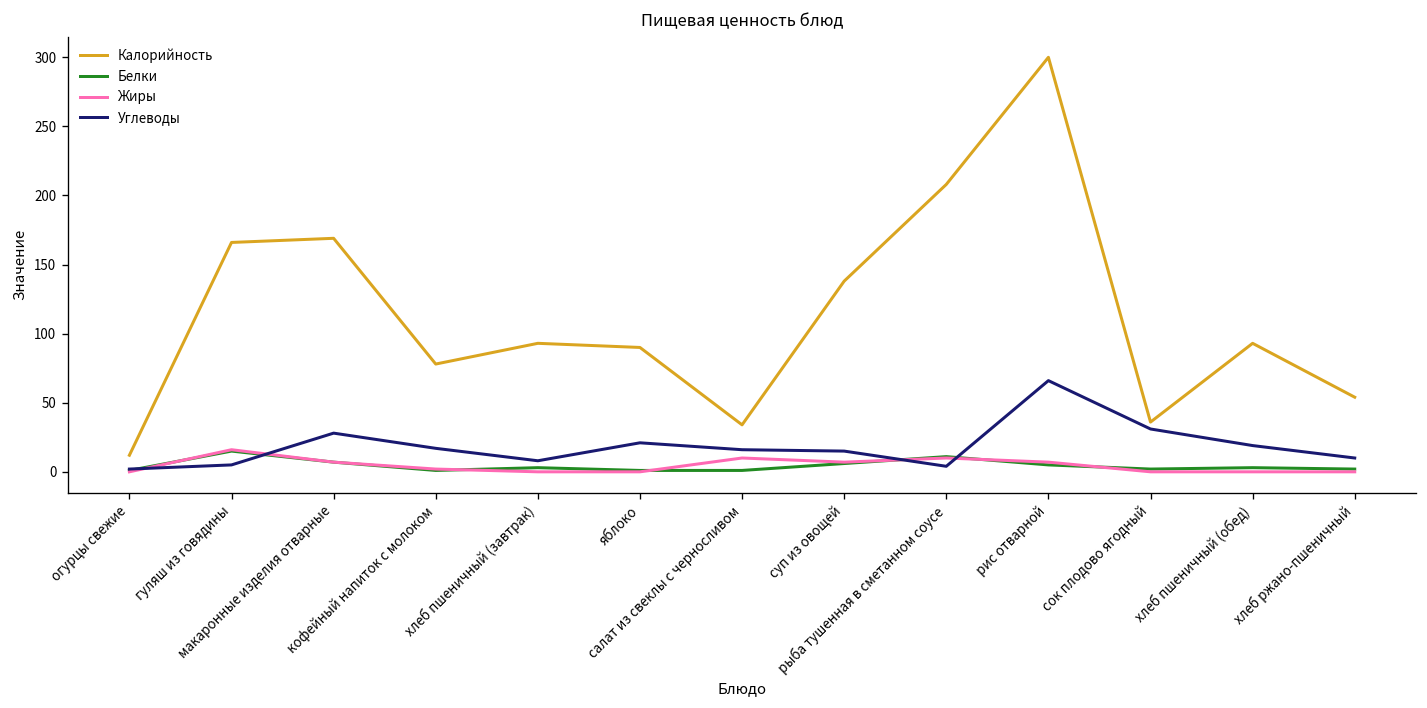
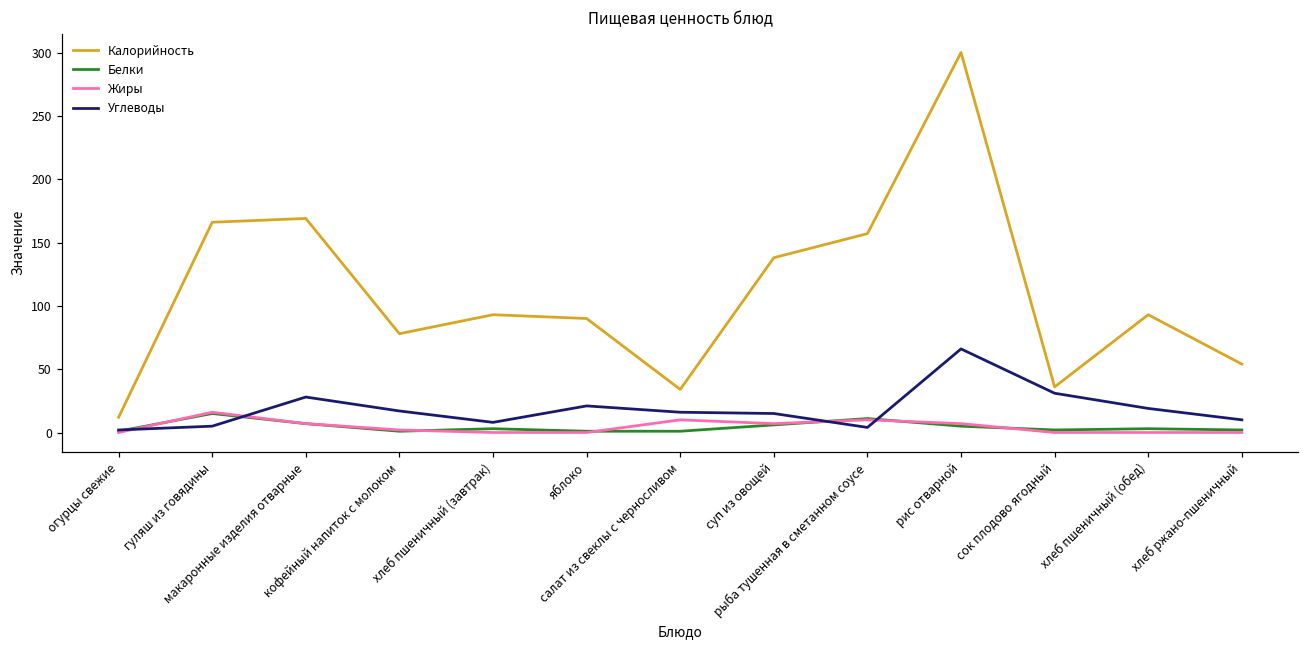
Калорийность, рыба тушенная в сметанном соусе: 208 -> 157
